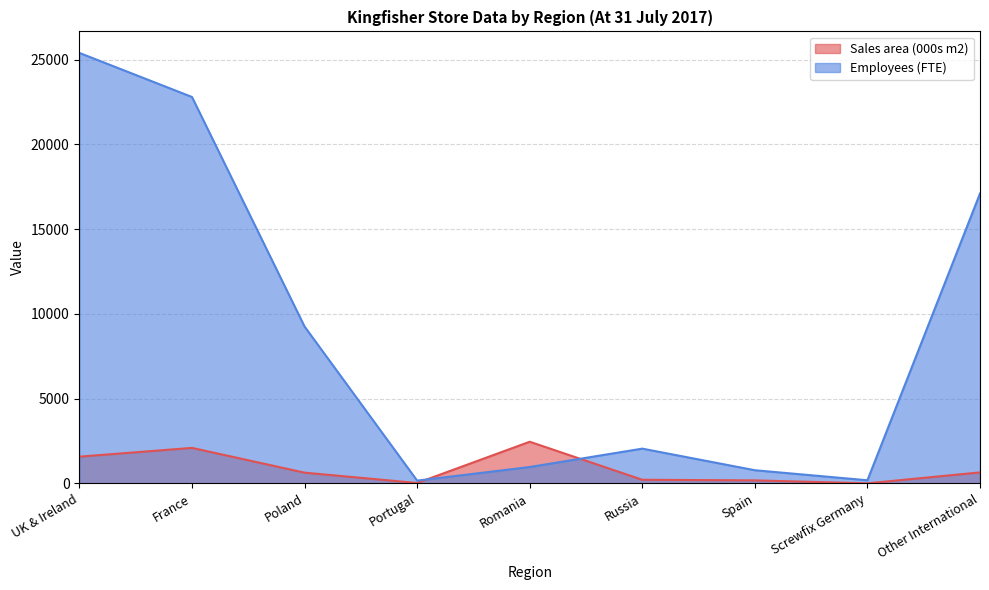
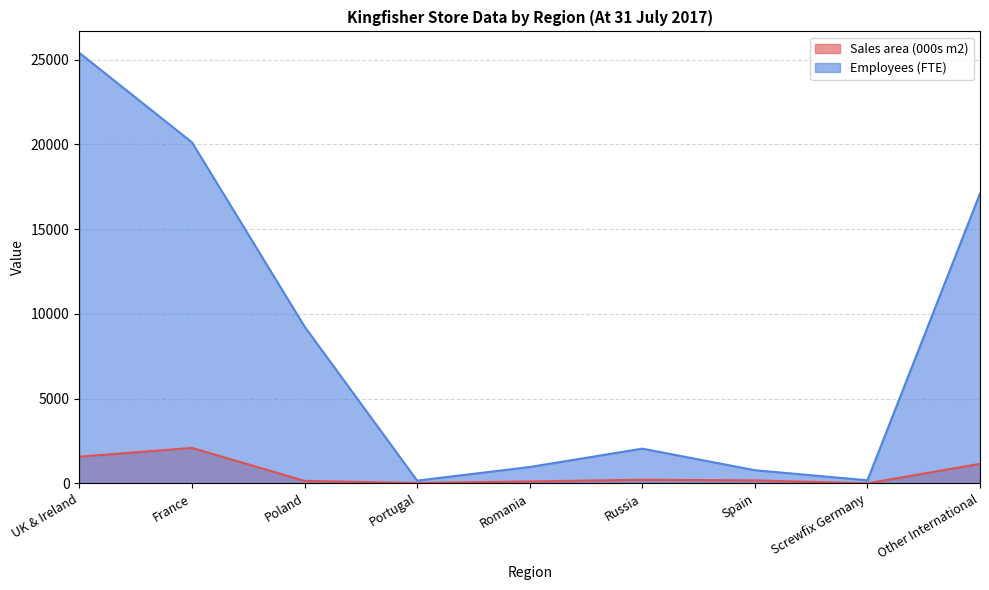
Employees (FTE), France: 22800 -> 20100
Sales area (000s m2), Poland: 600 -> 100
Sales area (000s m2), Romania: 2500 -> 100
Sales area (000s m2), Other International: 600 -> 1200
